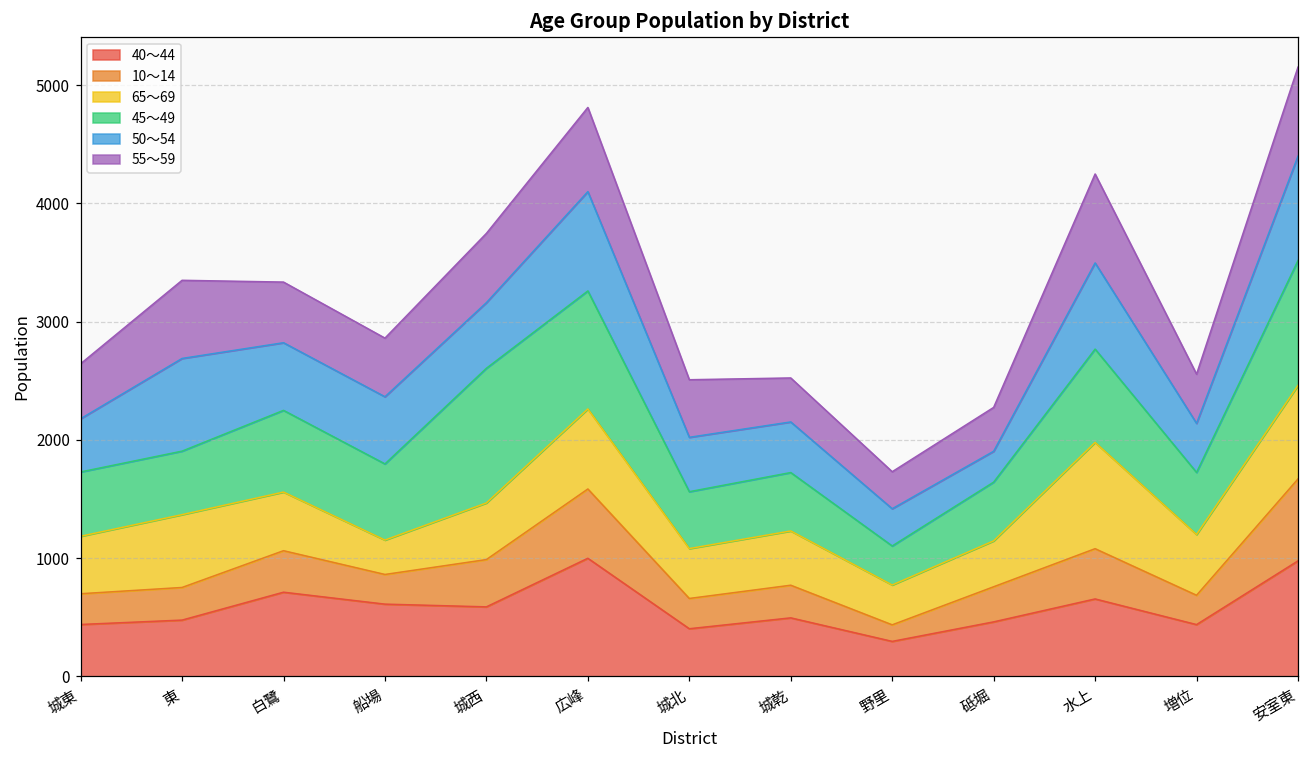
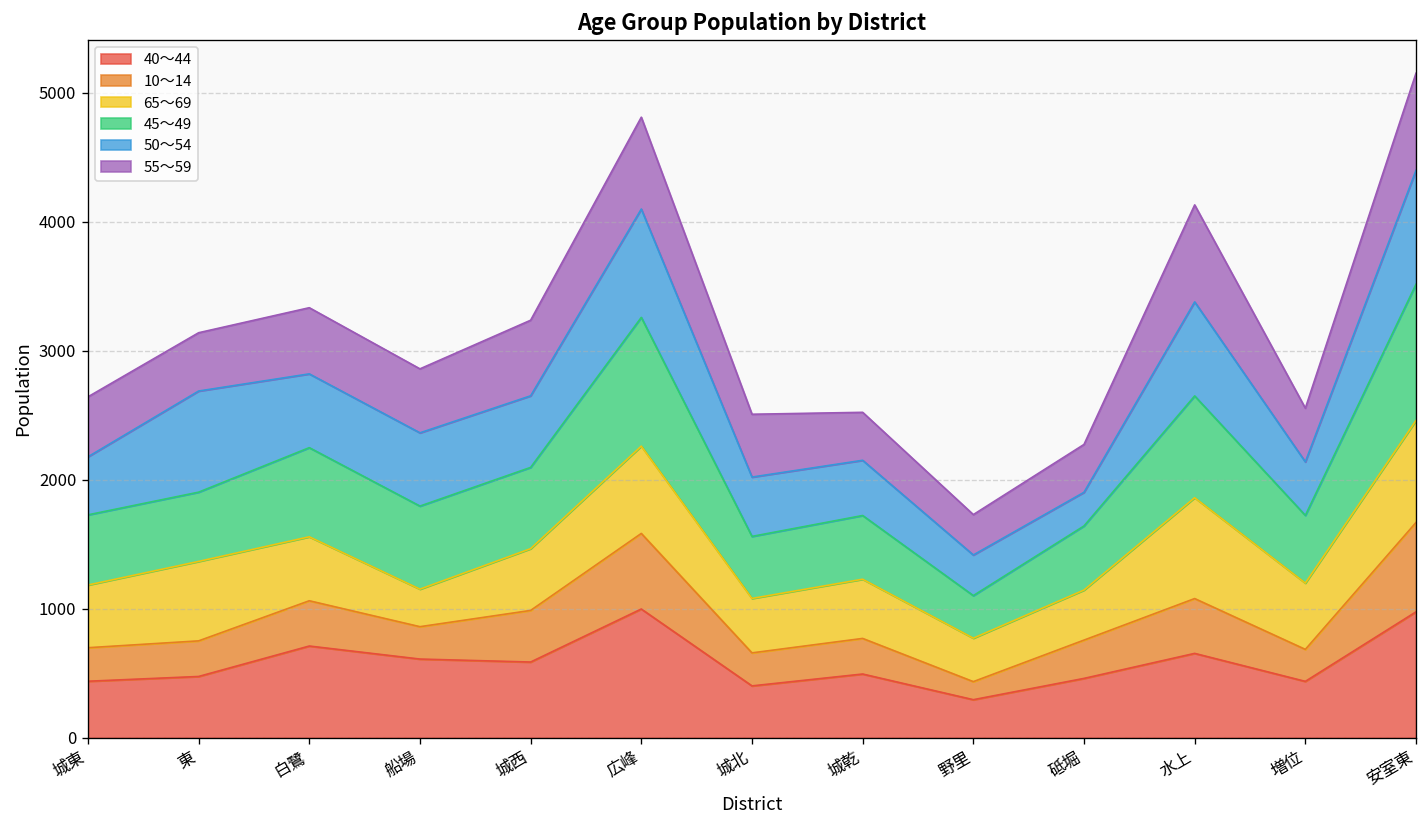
55〜59, 東: 660 -> 450
45〜49, 城西: 1140 -> 630
65〜69, 水上: 900 -> 780
